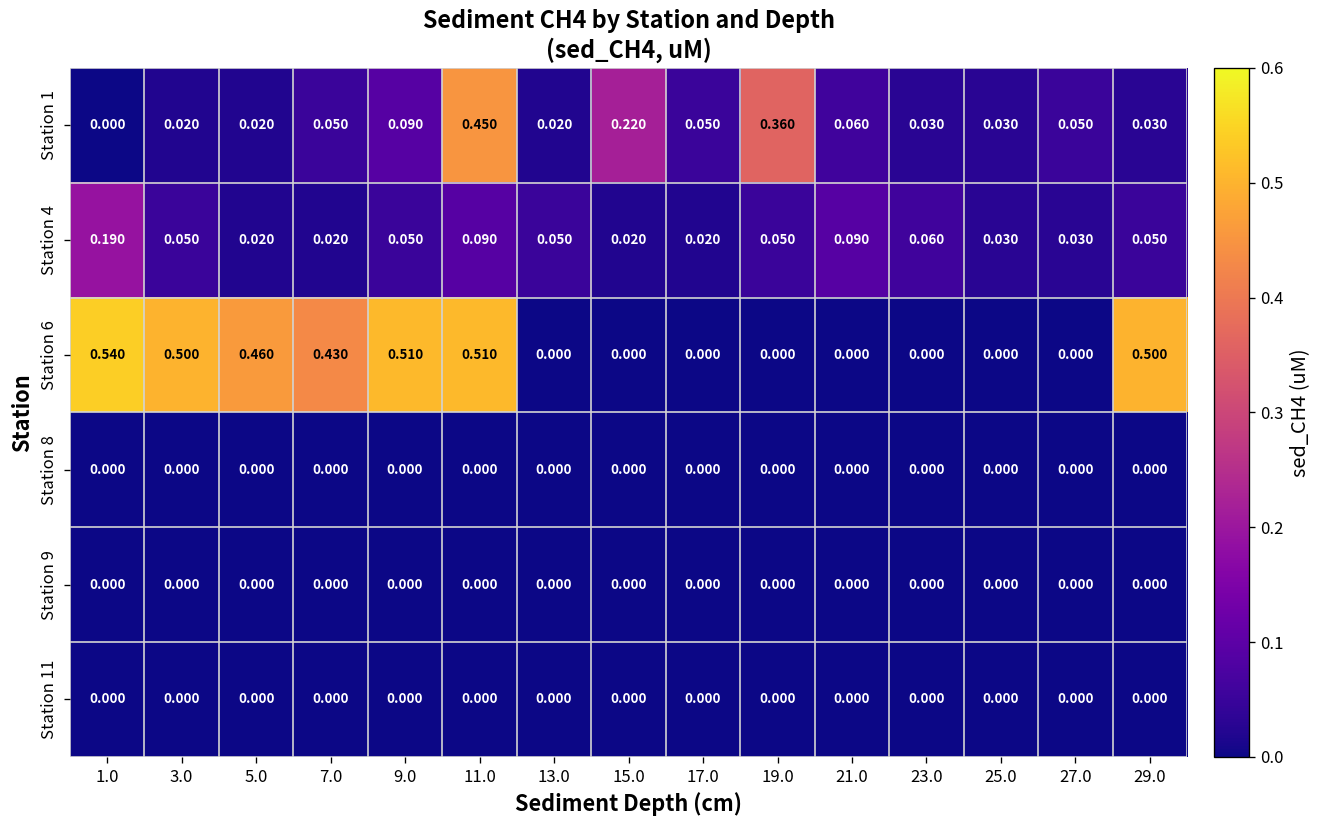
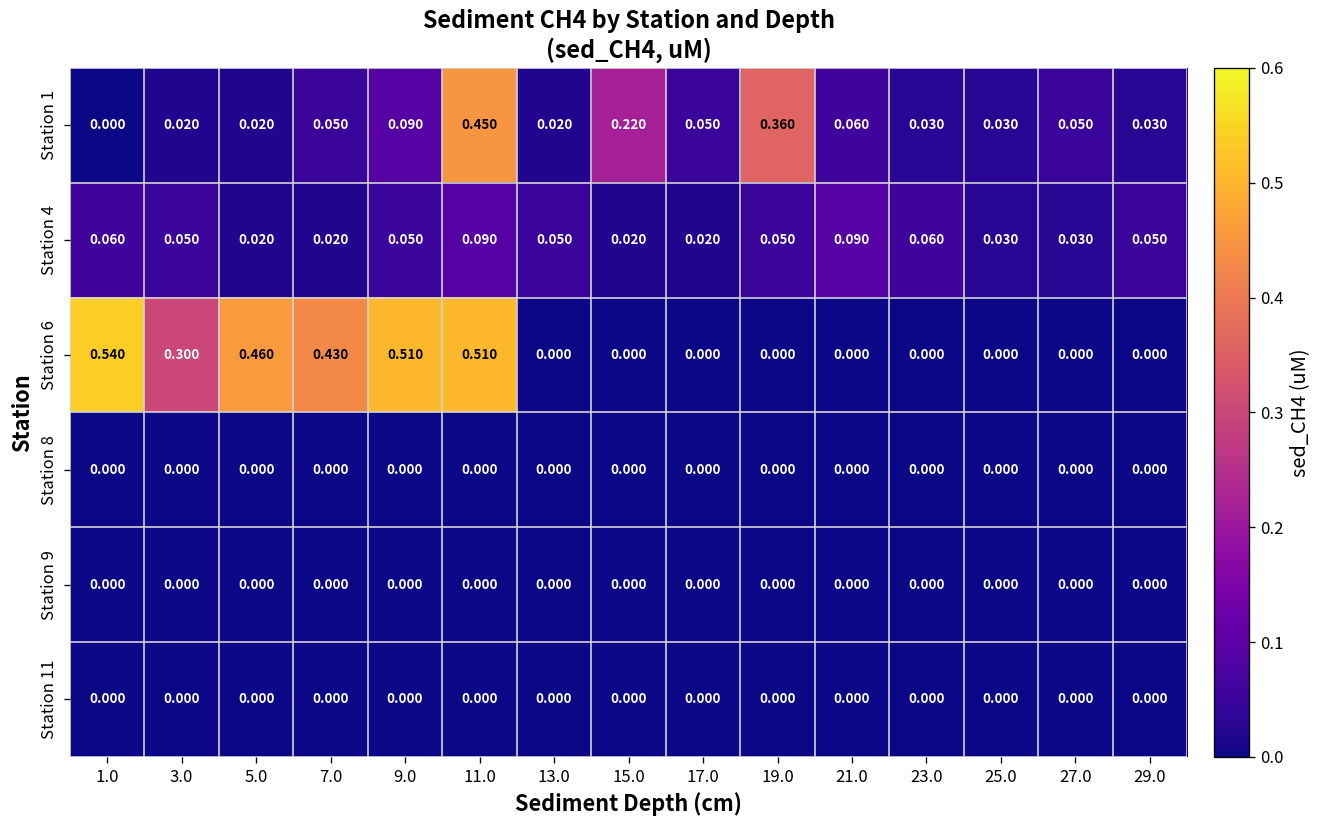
Station 4, 1.0: 0.190 -> 0.060
Station 6, 3.0: 0.500 -> 0.300
Station 6, 29.0: 0.500 -> 0.000
